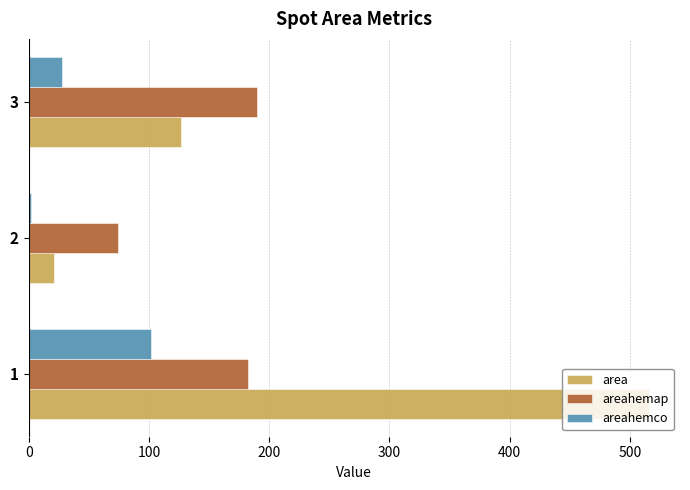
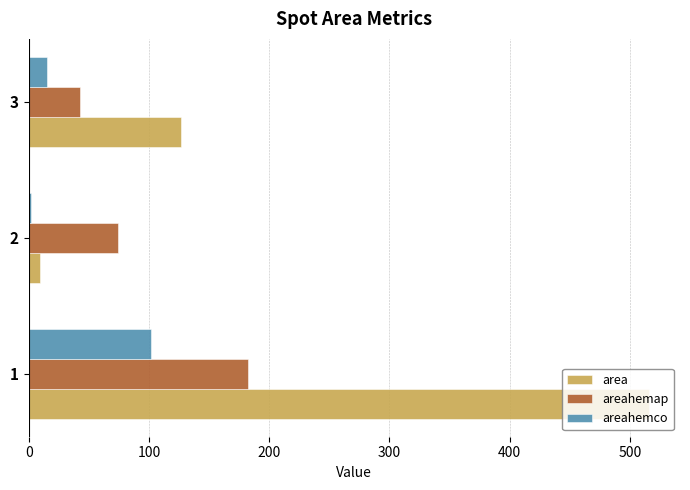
areahemco, 3: 28 -> 15
areahemap, 3: 190 -> 43
area, 2: 21 -> 9
